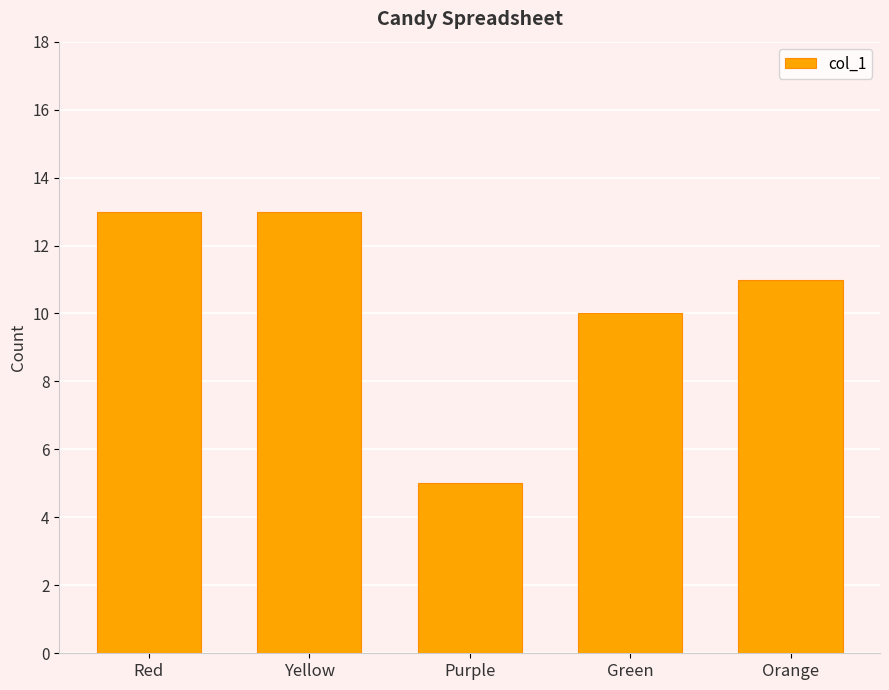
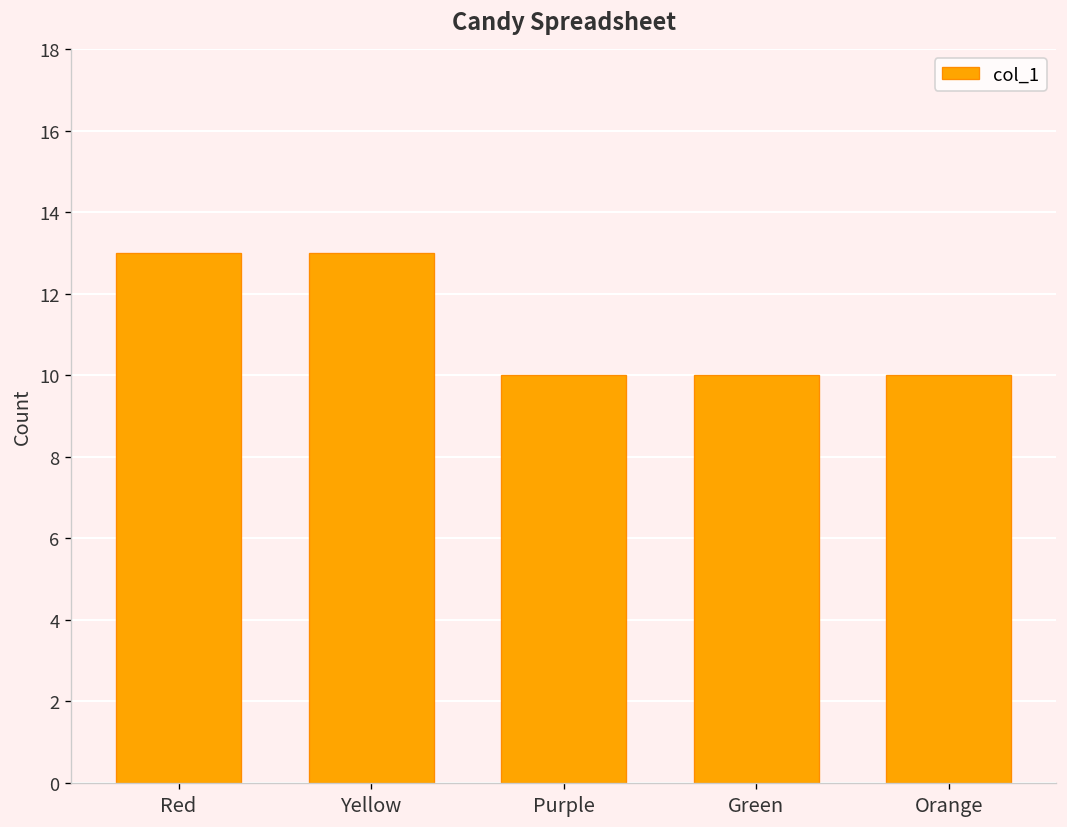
Purple: 5 -> 10
Orange: 11 -> 10
